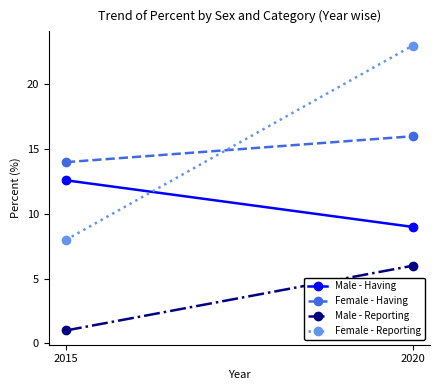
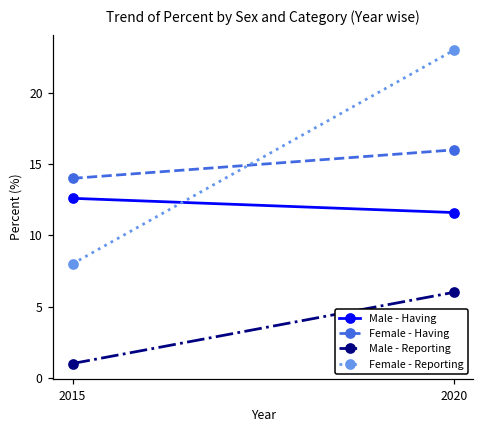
Male - Having, 2020: 9.0 -> 11.6
